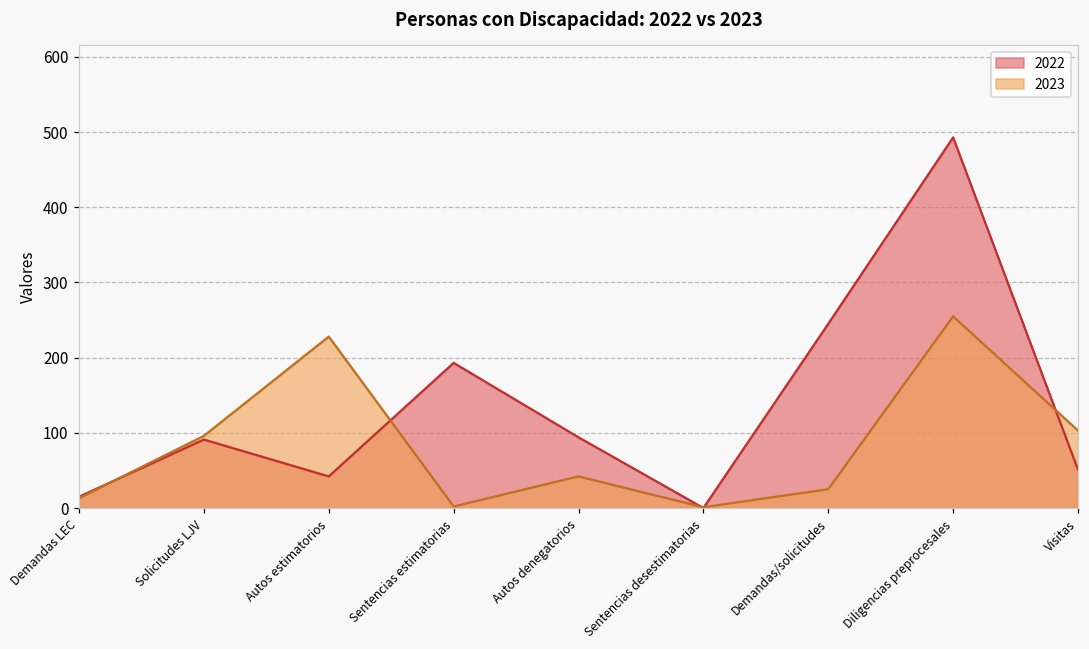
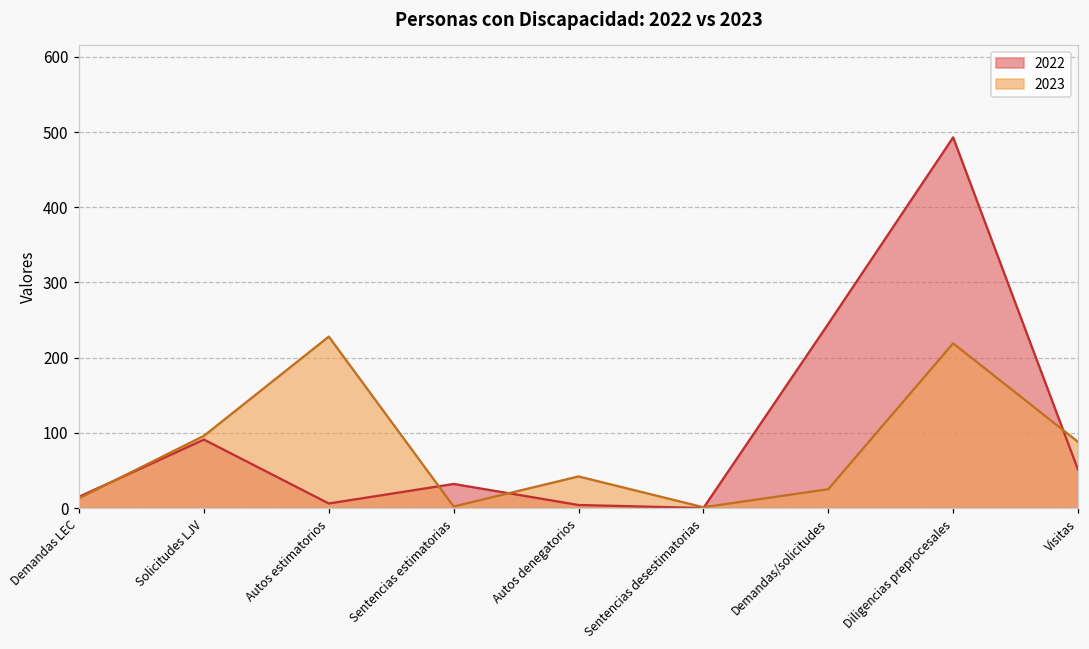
2022, Autos estimatorios: 40 -> 10
2022, Sentencias estimatorias: 190 -> 30
2022, Autos denegatorios: 90 -> 0
2023, Diligencias preprocesales: 260 -> 220
2023, Visitas: 100 -> 90
